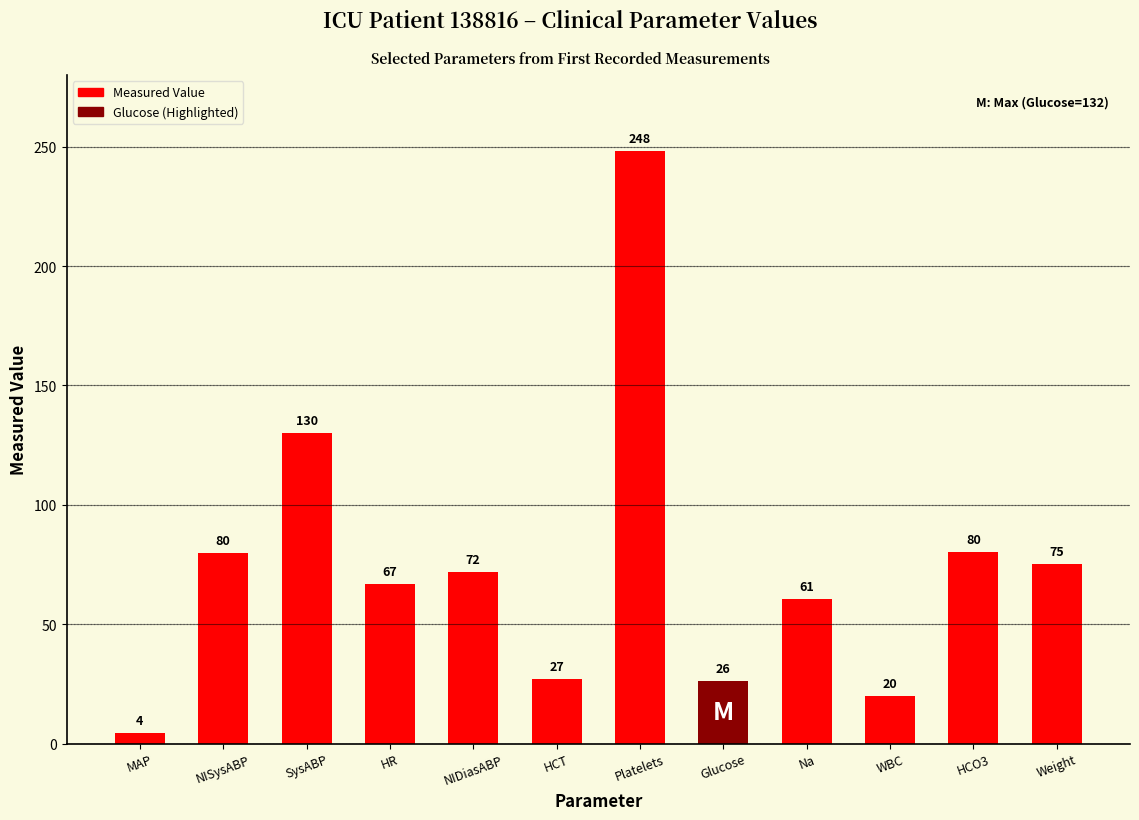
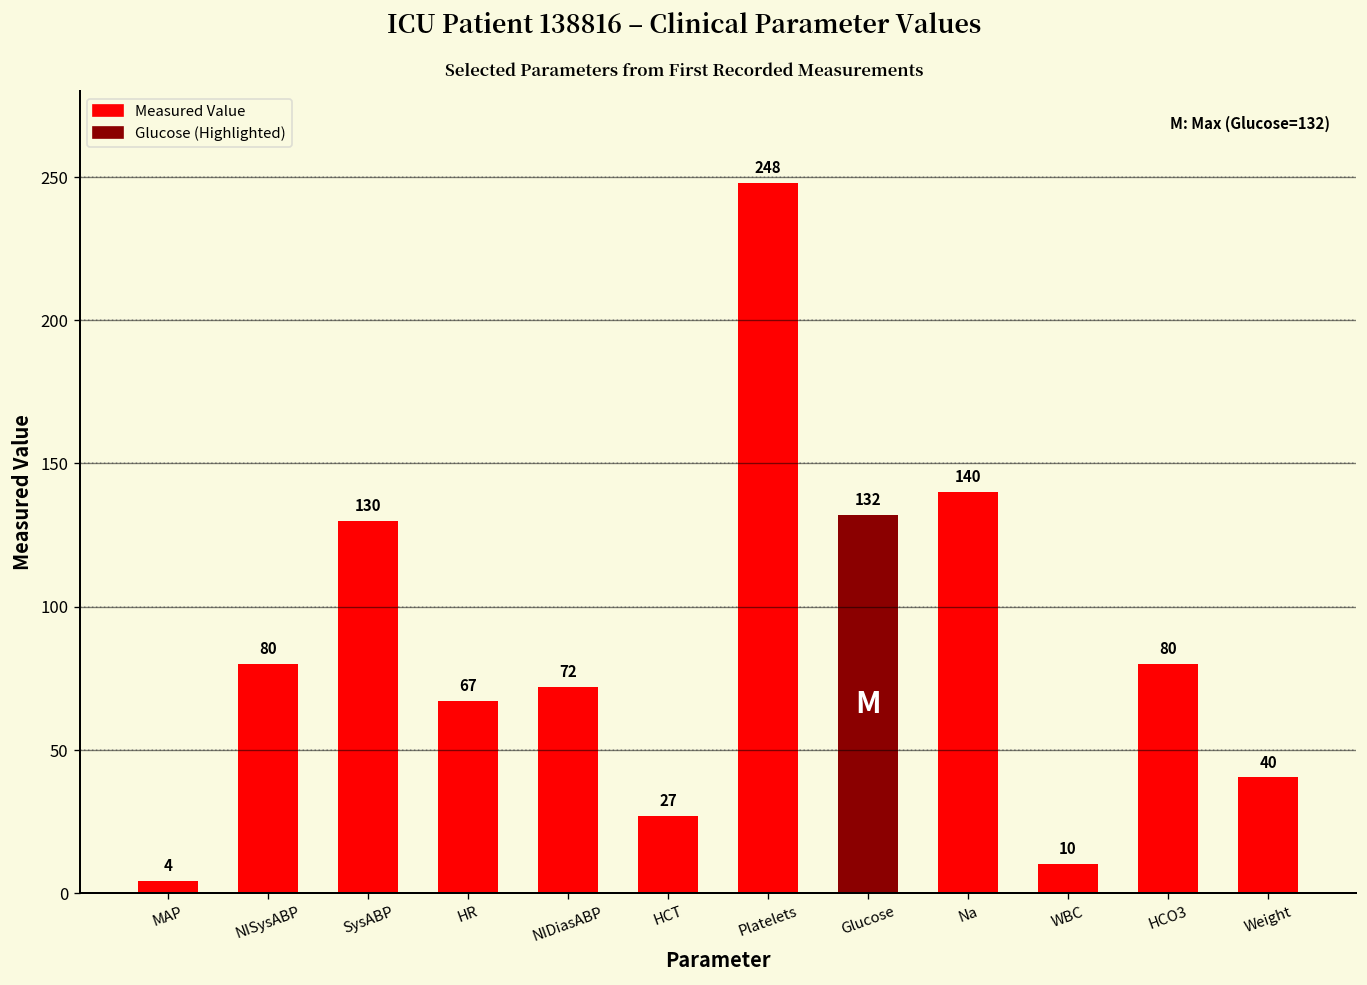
Glucose: 26 -> 132
Na: 61 -> 140
WBC: 20 -> 10
Weight: 75 -> 40
